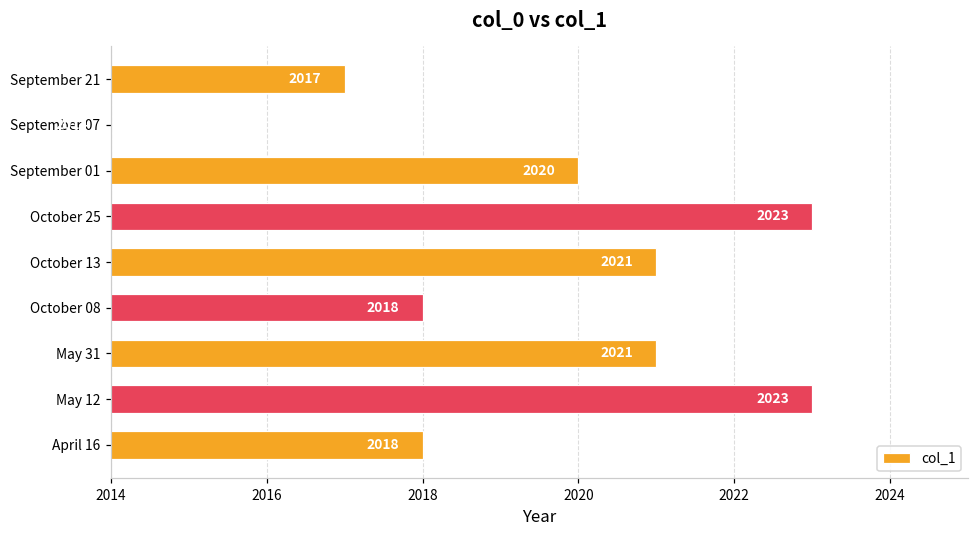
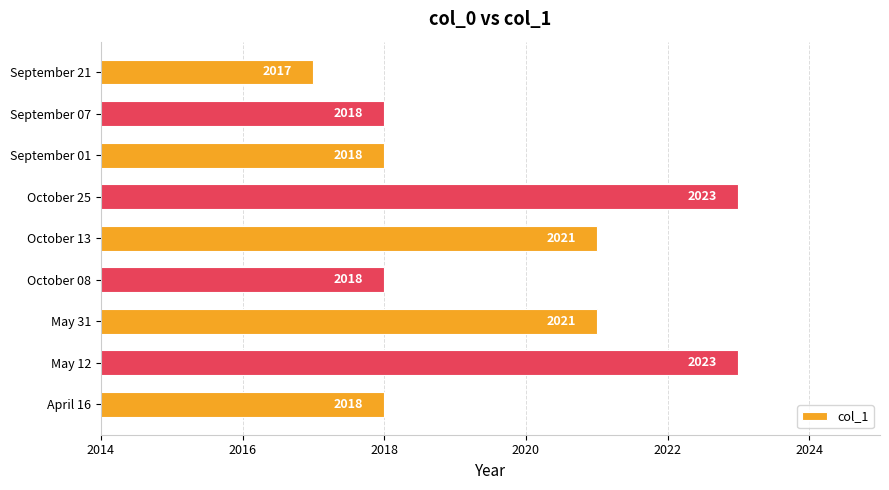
September 07: 2014 -> 2018
September 01: 2020 -> 2018
